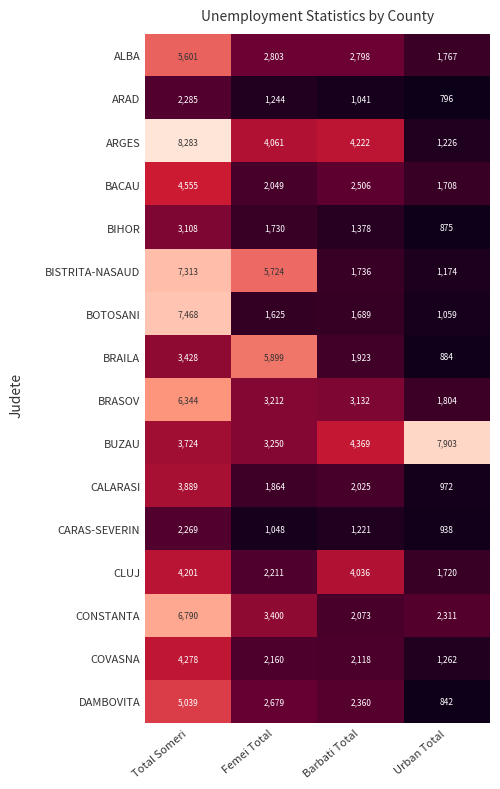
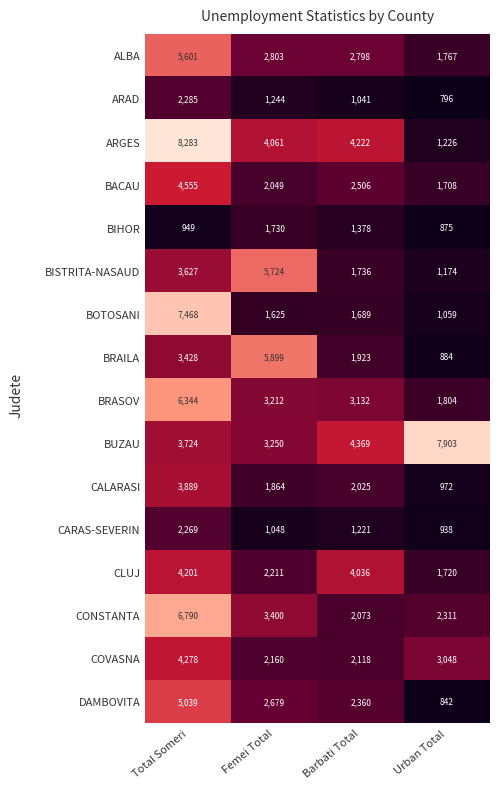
BIHOR, Total Someri: 3,108 -> 949
BISTRITA-NASAUD, Total Someri: 7,313 -> 3,627
COVASNA, Urban Total: 1,262 -> 3,048
